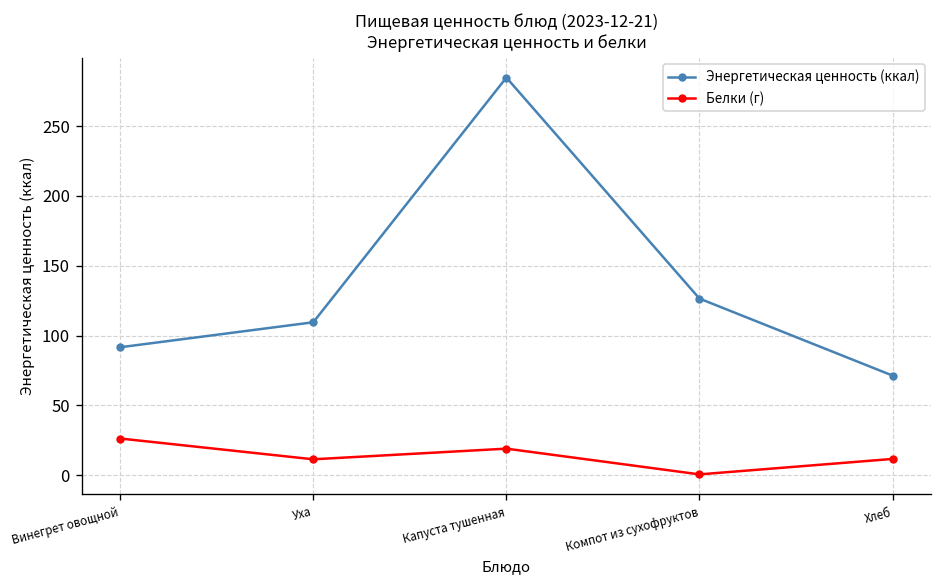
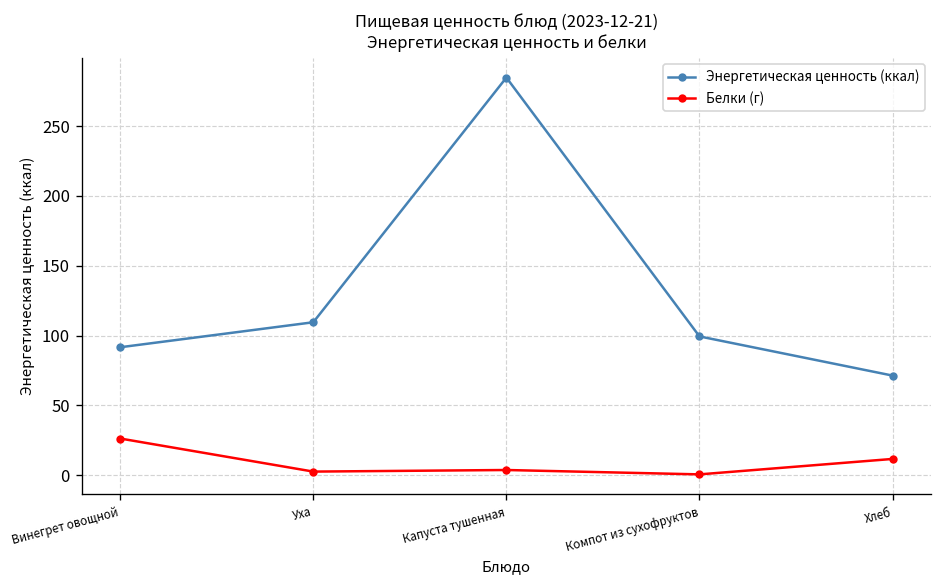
Белки (г), Уха: 11 -> 3
Белки (г), Капуста тушенная: 19 -> 4
Энергетическая ценность (ккал), Компот из сухофруктов: 126 -> 99
